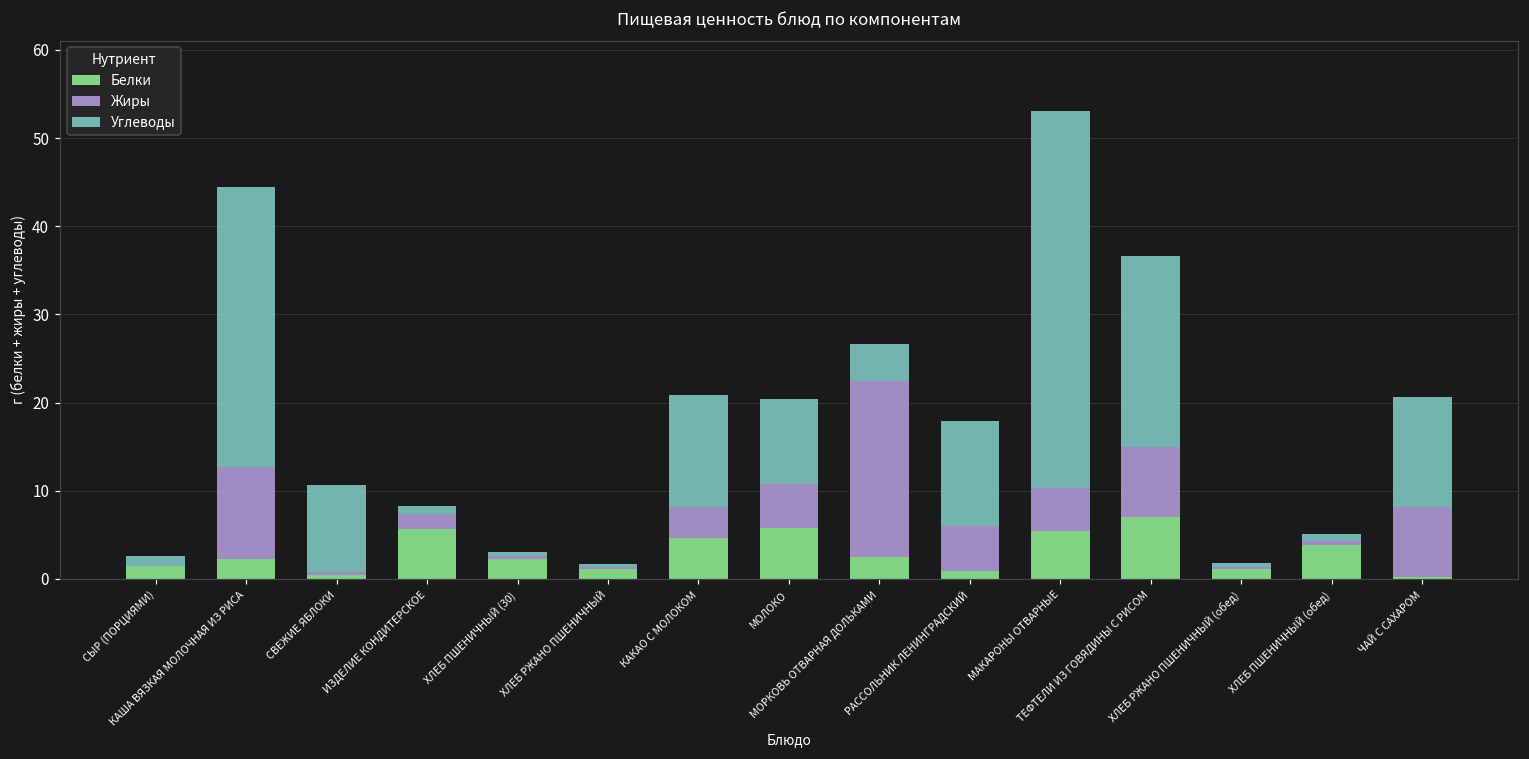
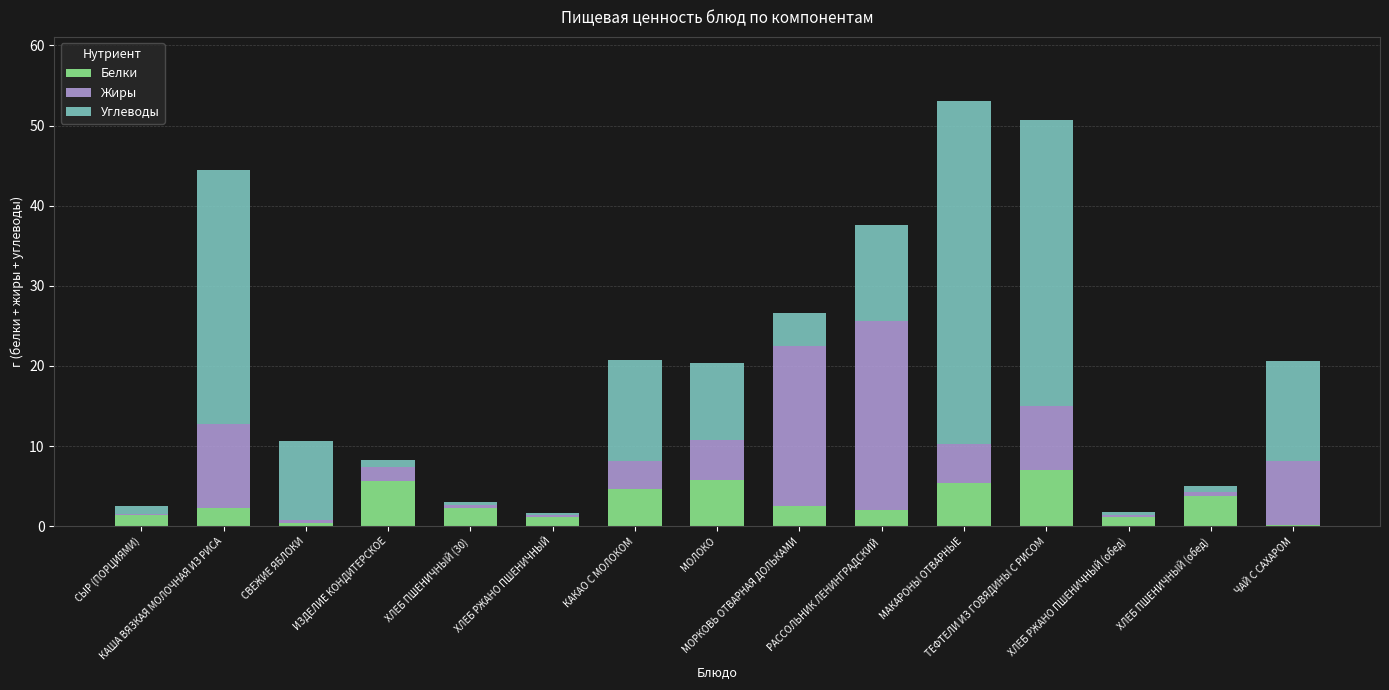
Белки, РАССОЛЬНИК ЛЕНИНГРАДСКИЙ: 1 -> 2
Жиры, РАССОЛЬНИК ЛЕНИНГРАДСКИЙ: 5 -> 24
Углеводы, ТЕФТЕЛИ ИЗ ГОВЯДИНЫ С РИСОМ: 22 -> 36
